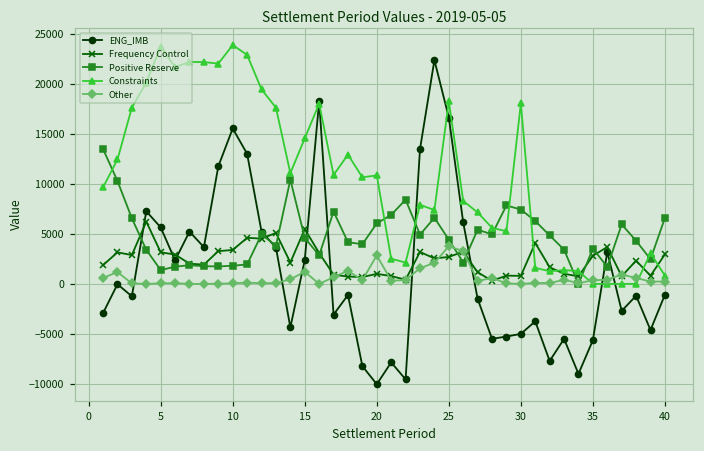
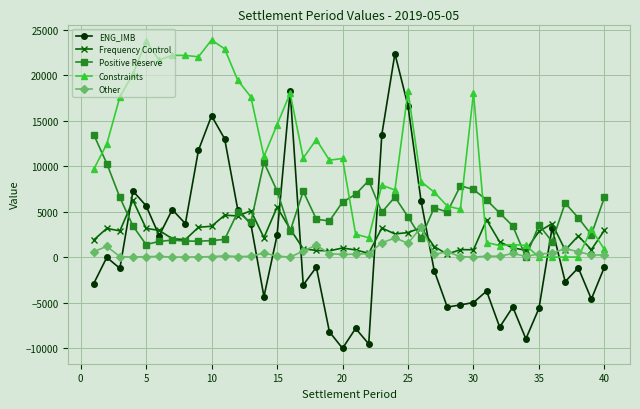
Positive Reserve, 15: 5000 -> 7000
Other, 15: 1000 -> 0
Other, 20: 3000 -> 0
Other, 25: 4000 -> 2000
